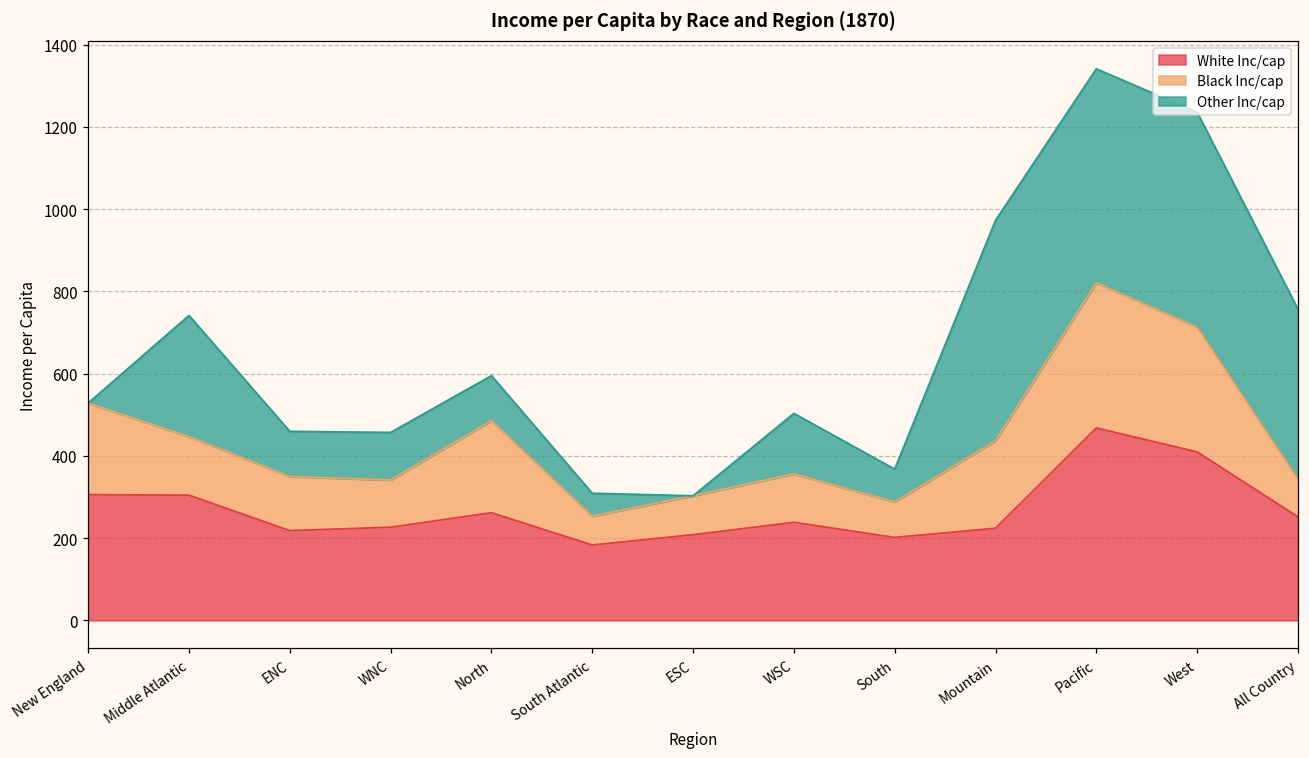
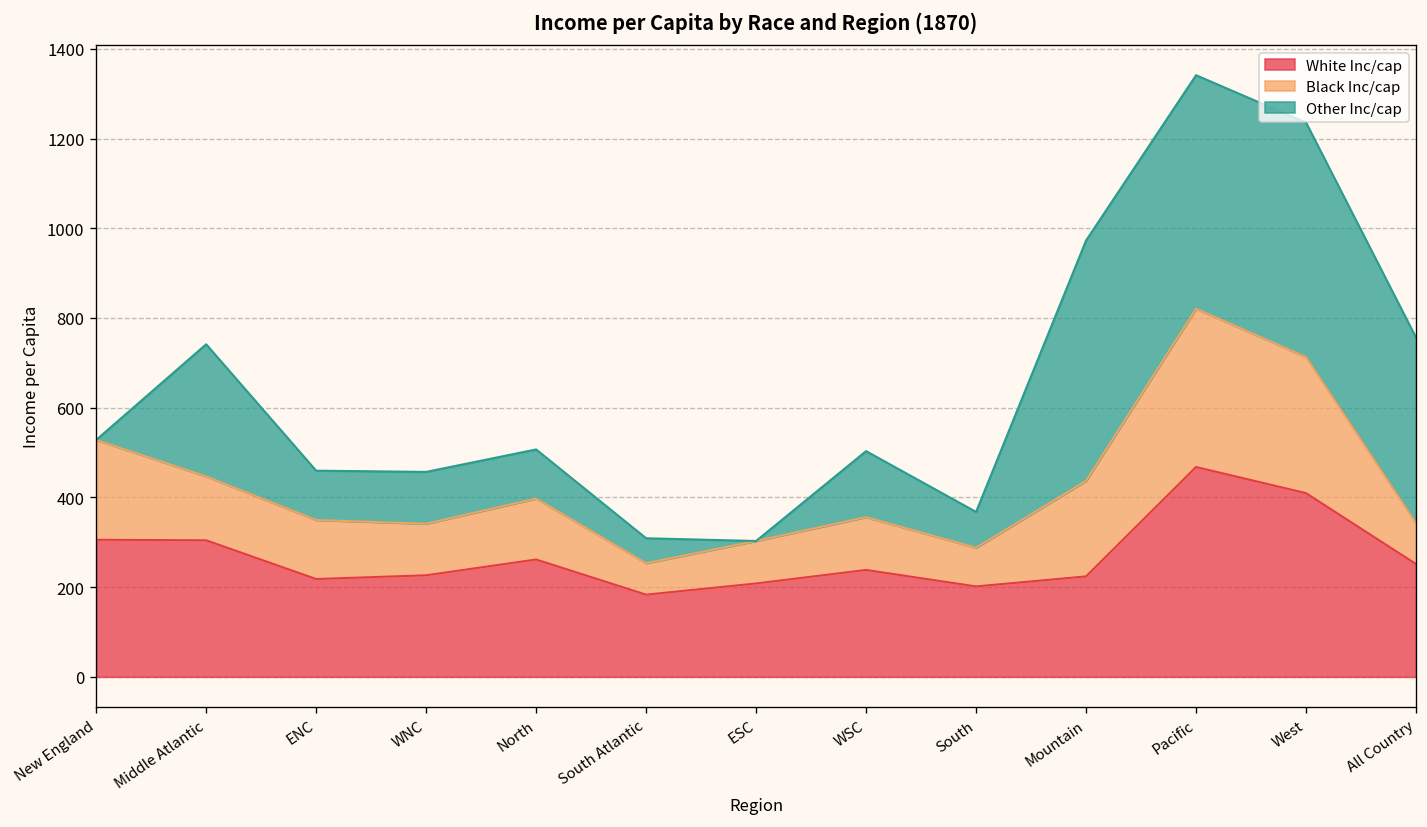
Black Inc/cap, North: 220 -> 140
